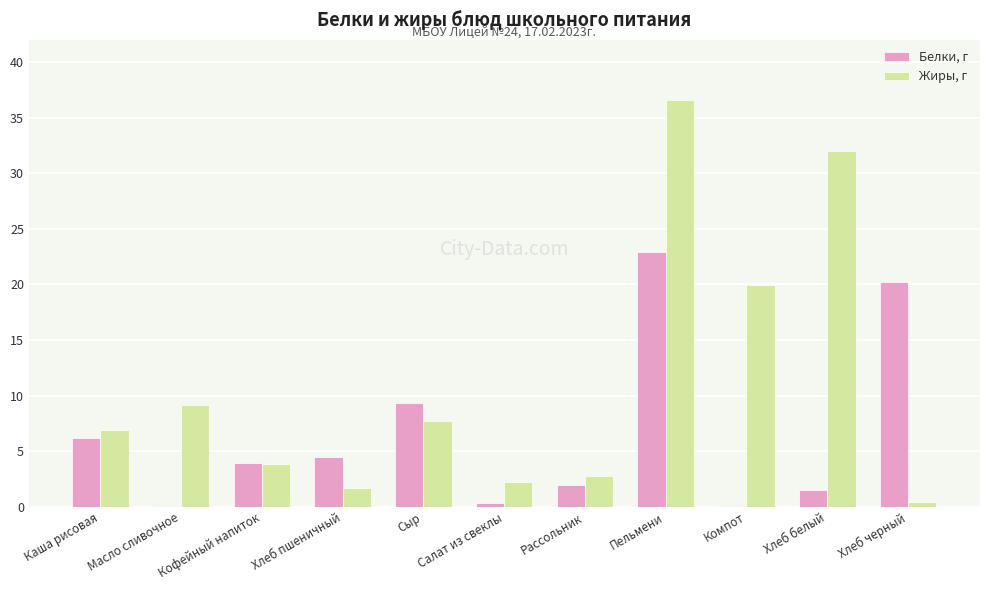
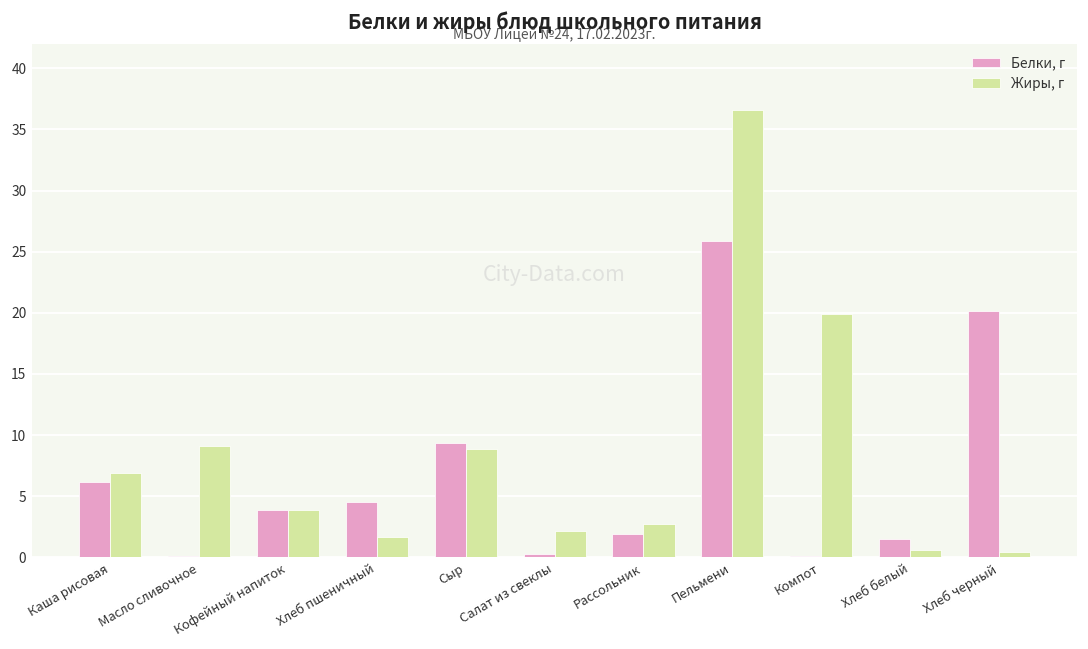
Жиры, г, Сыр: 7.7 -> 8.9
Белки, г, Пельмени: 22.9 -> 25.9
Жиры, г, Хлеб белый: 32.0 -> 0.6
